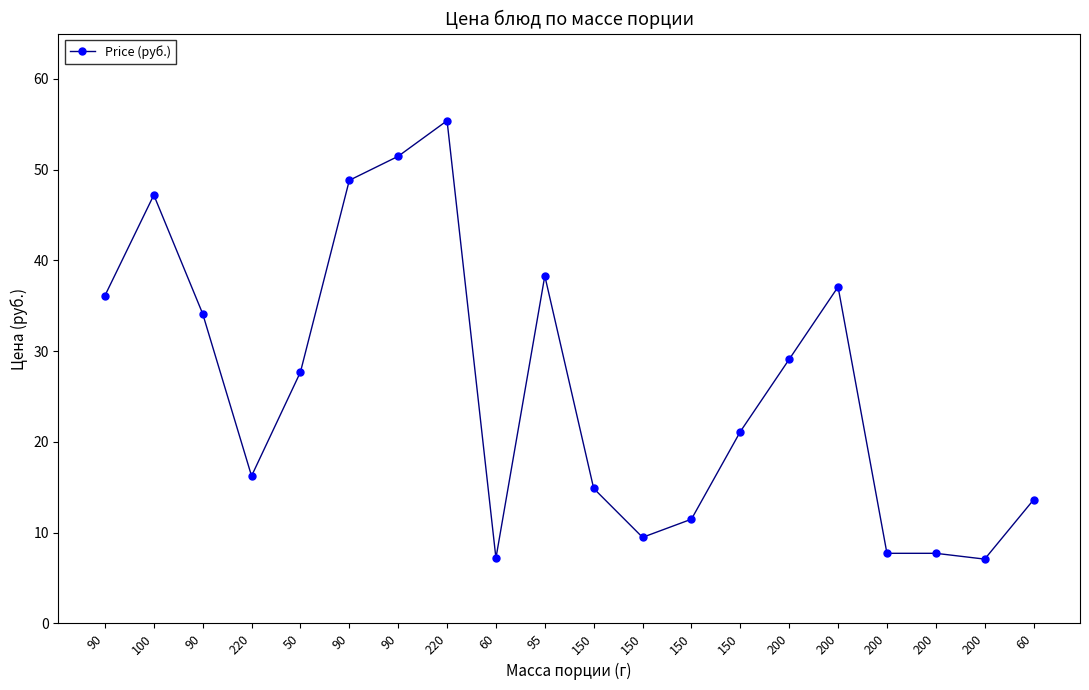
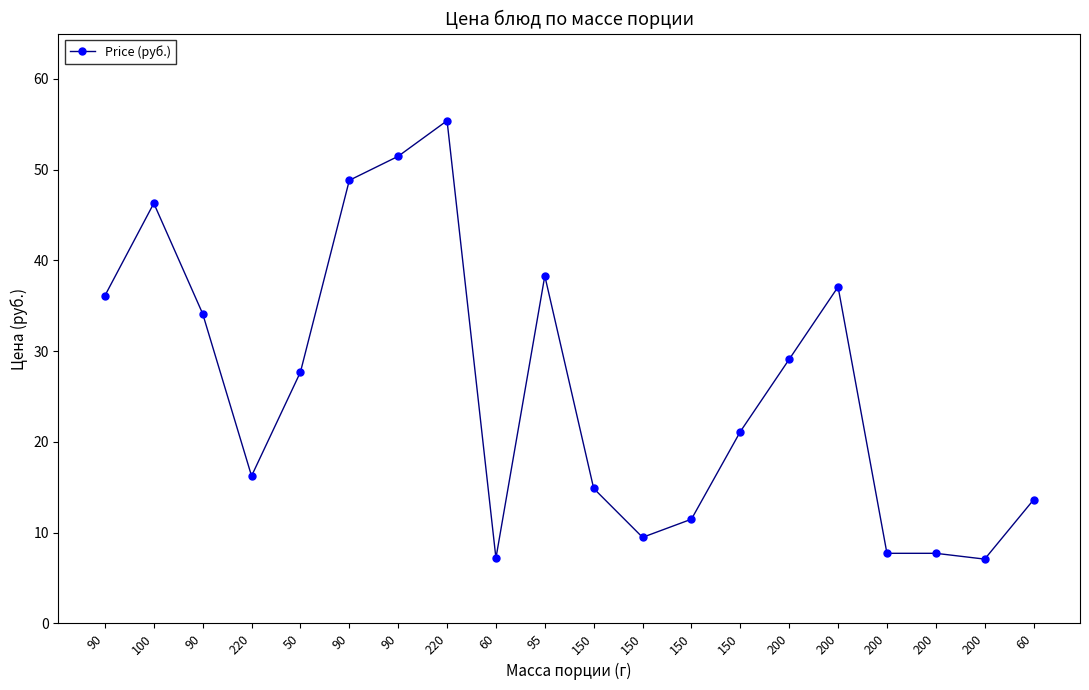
100: 47 -> 46
